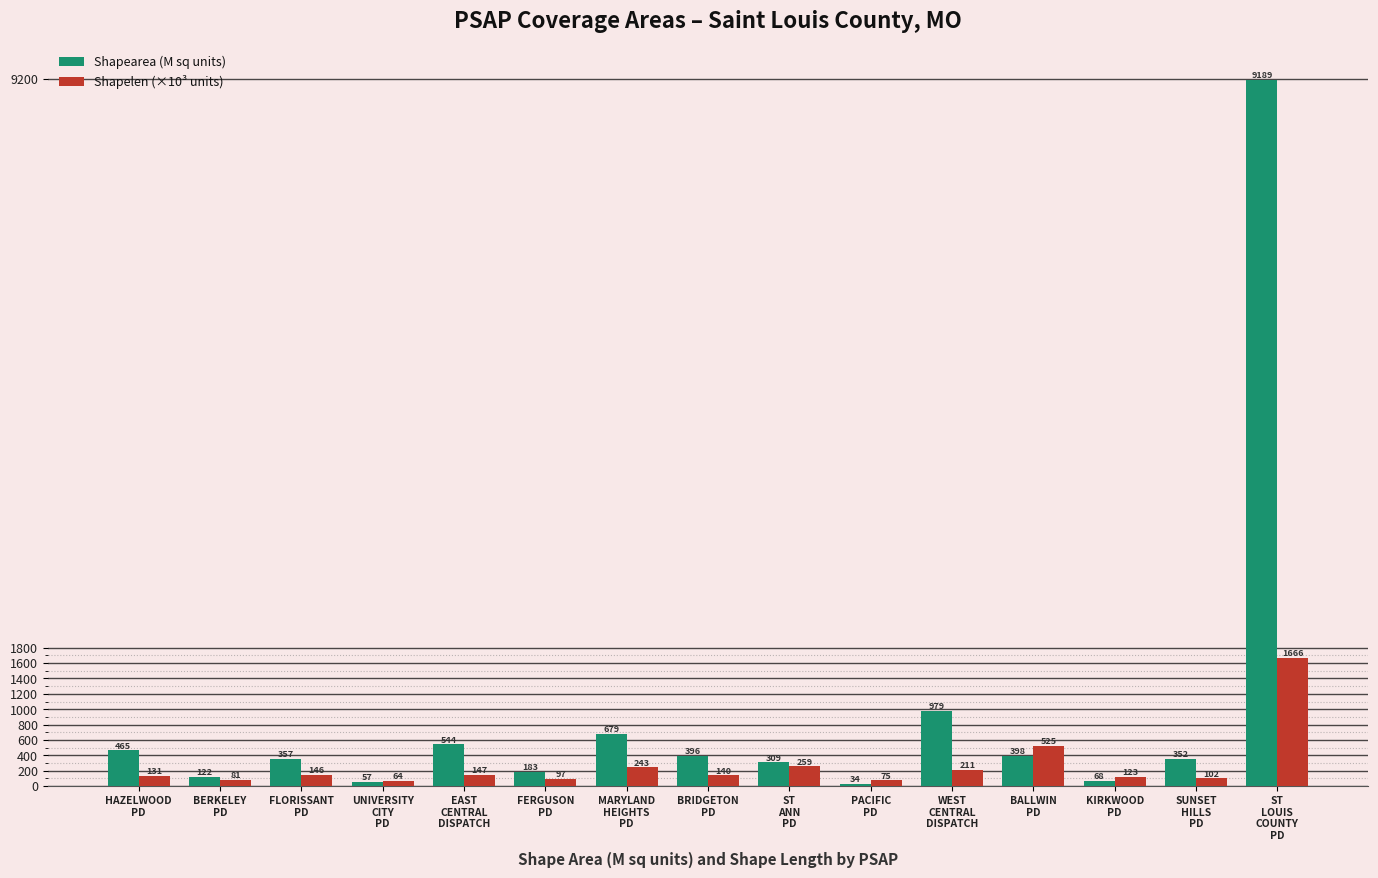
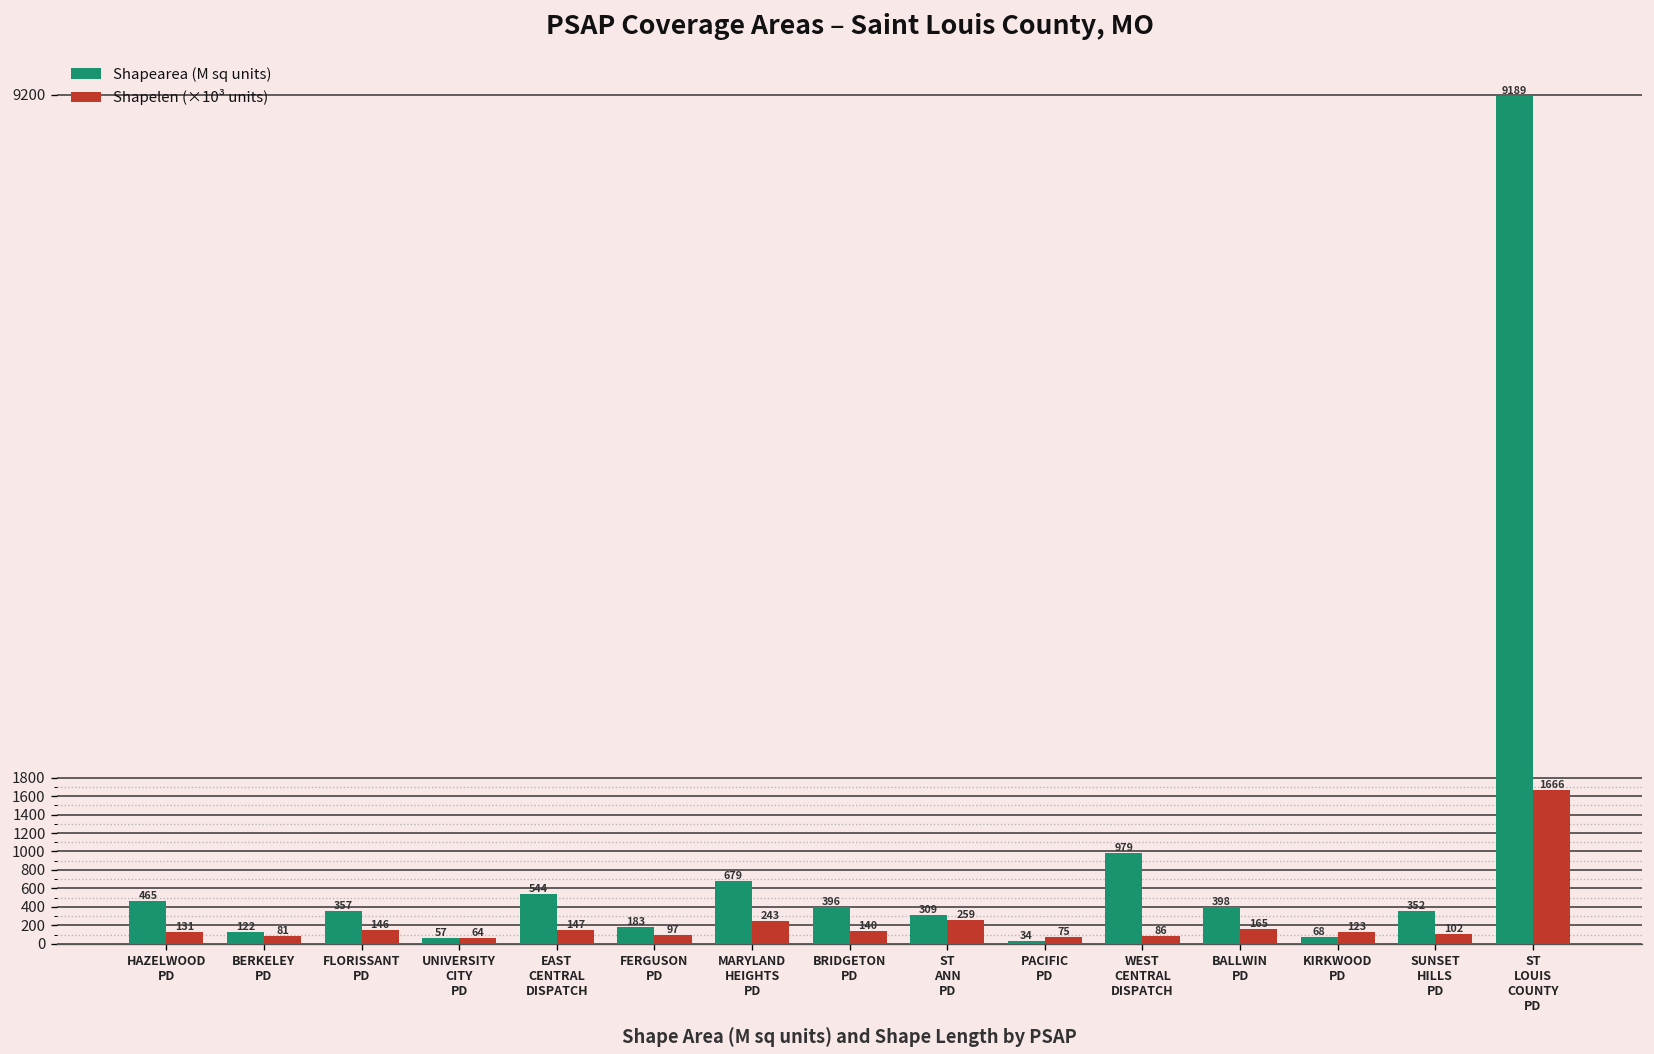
Shapelen (×10³ units), WEST CENTRAL DISPATCH: 211 -> 86
Shapelen (×10³ units), BALLWIN PD: 525 -> 165
